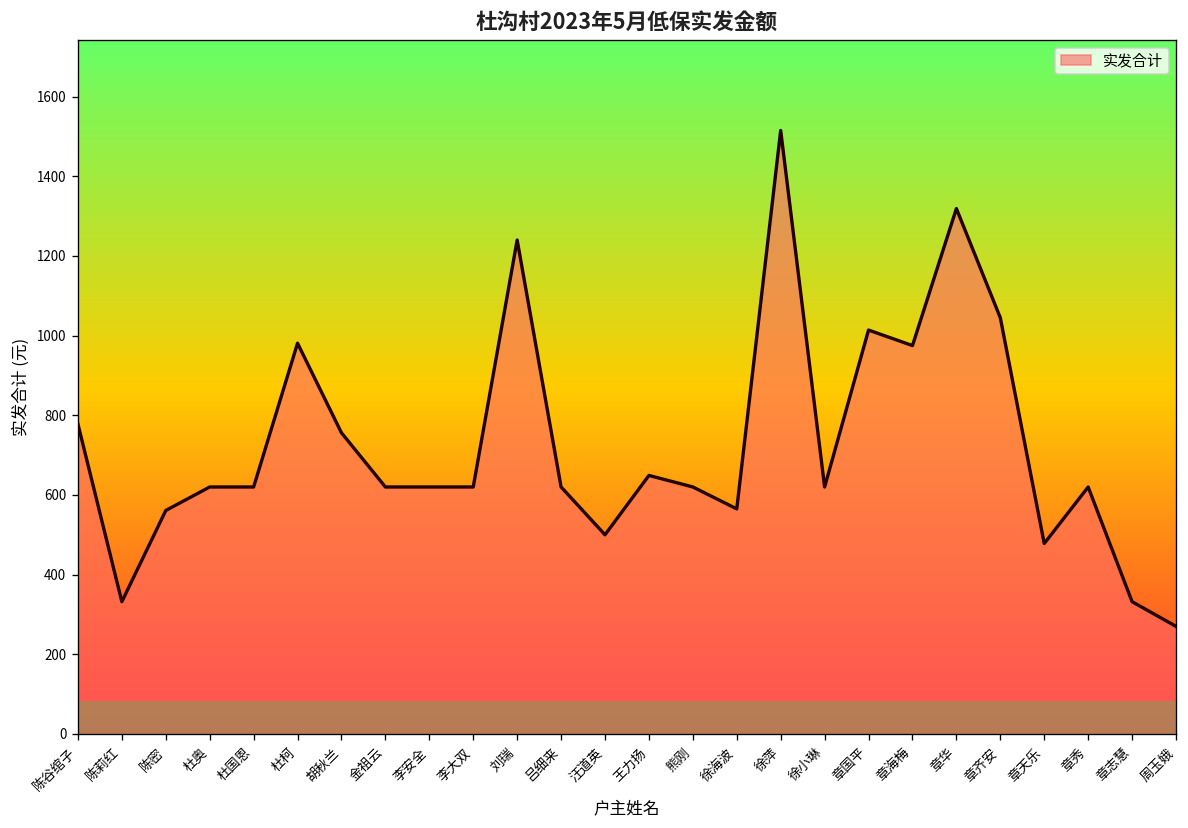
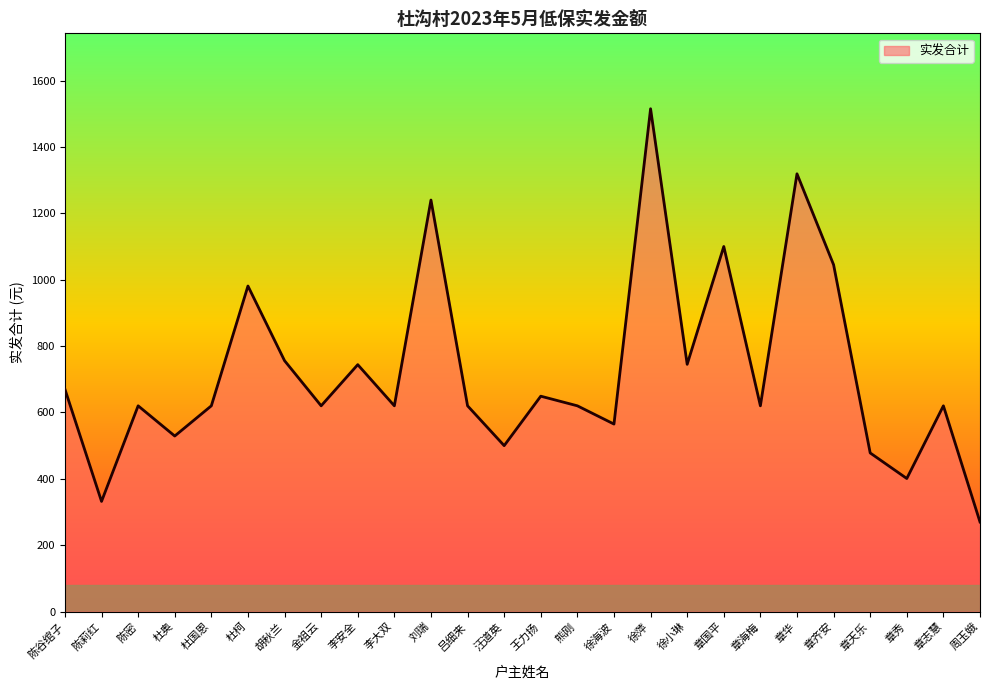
陈谷绾子: 780 -> 670
陈密: 560 -> 620
杜奥: 620 -> 530
李安全: 620 -> 740
徐小琳: 620 -> 750
章国平: 1010 -> 1100
章海梅: 980 -> 620
章秀: 620 -> 400
章志慧: 330 -> 620
